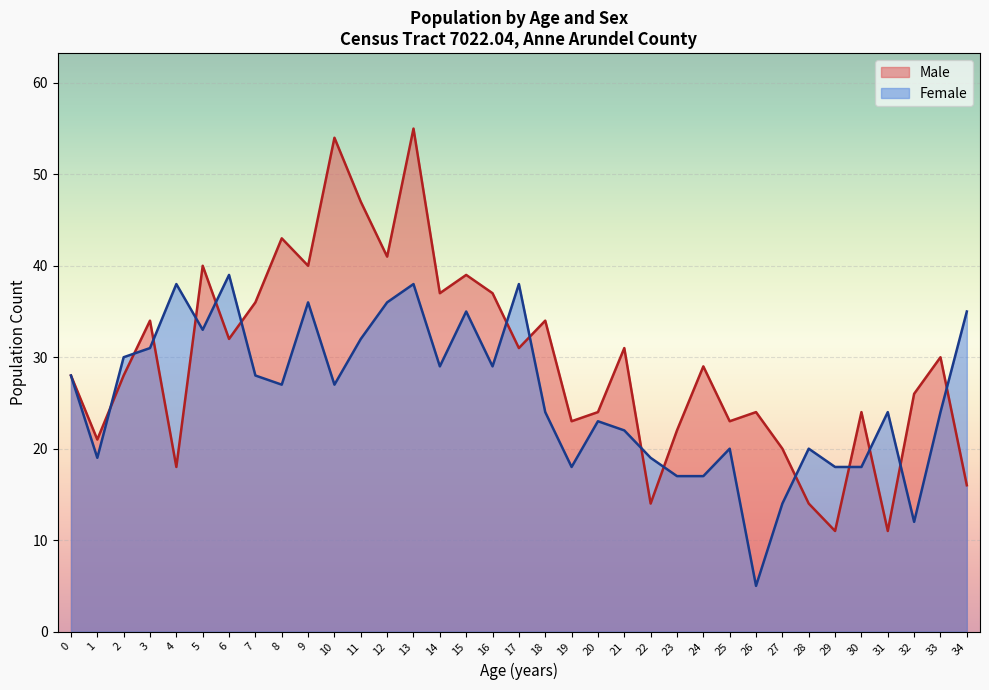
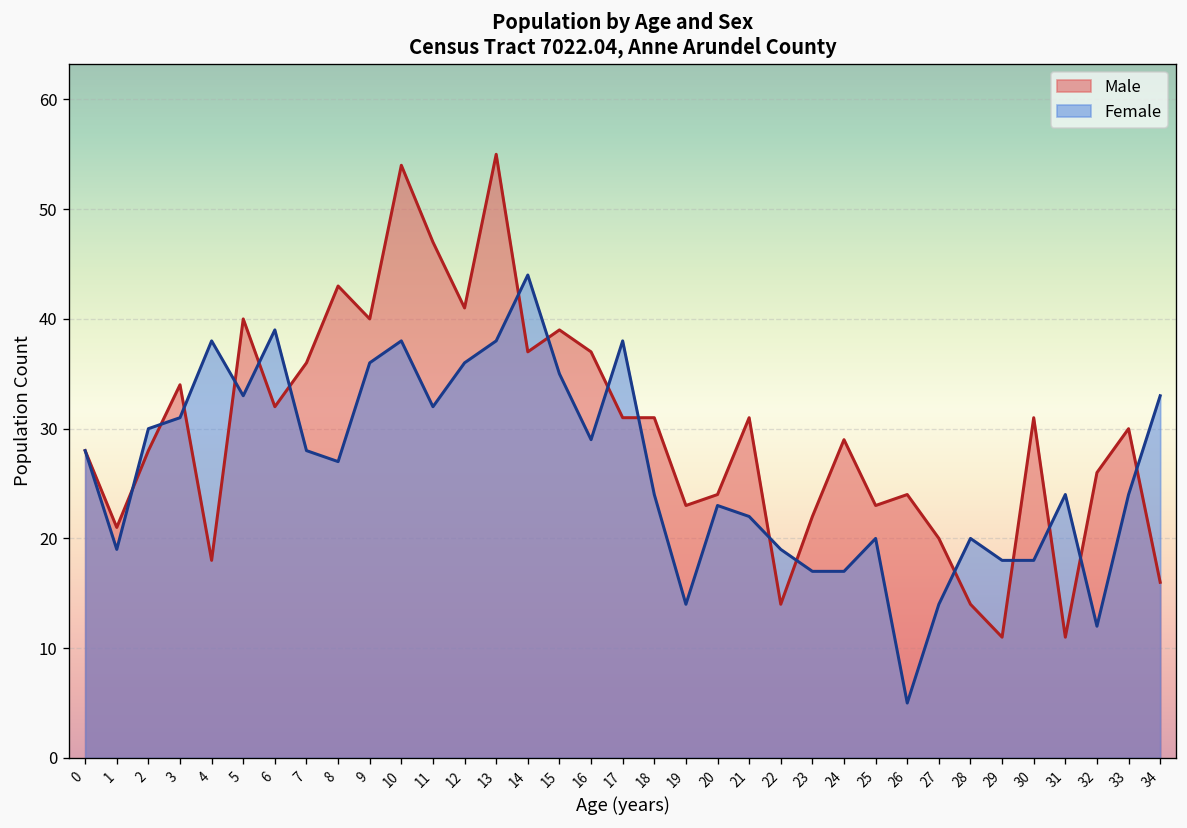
Female, 10: 27 -> 38
Female, 14: 29 -> 44
Male, 18: 34 -> 31
Female, 19: 18 -> 14
Male, 30: 24 -> 31
Female, 34: 35 -> 33
